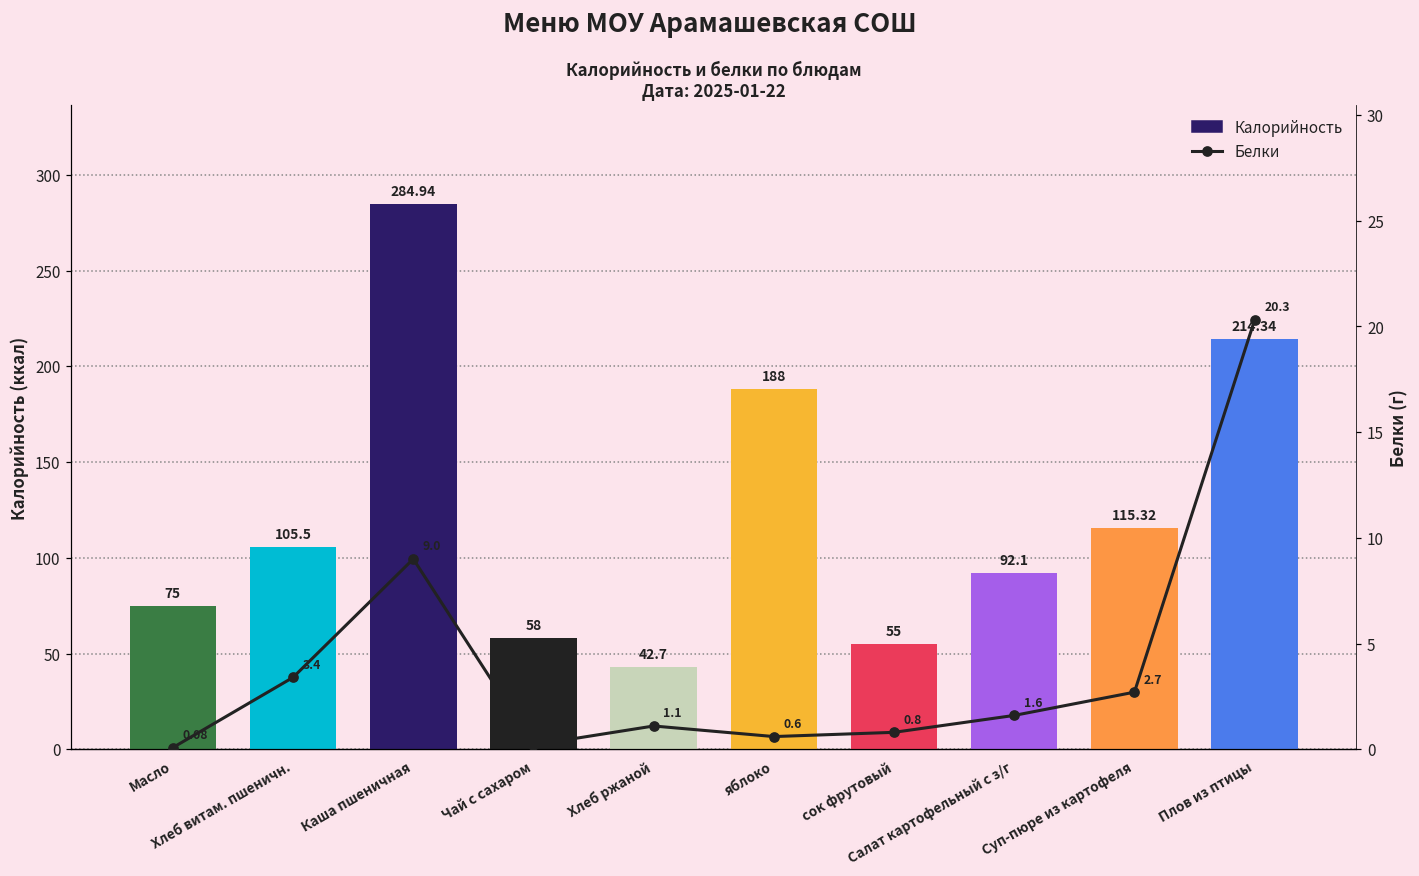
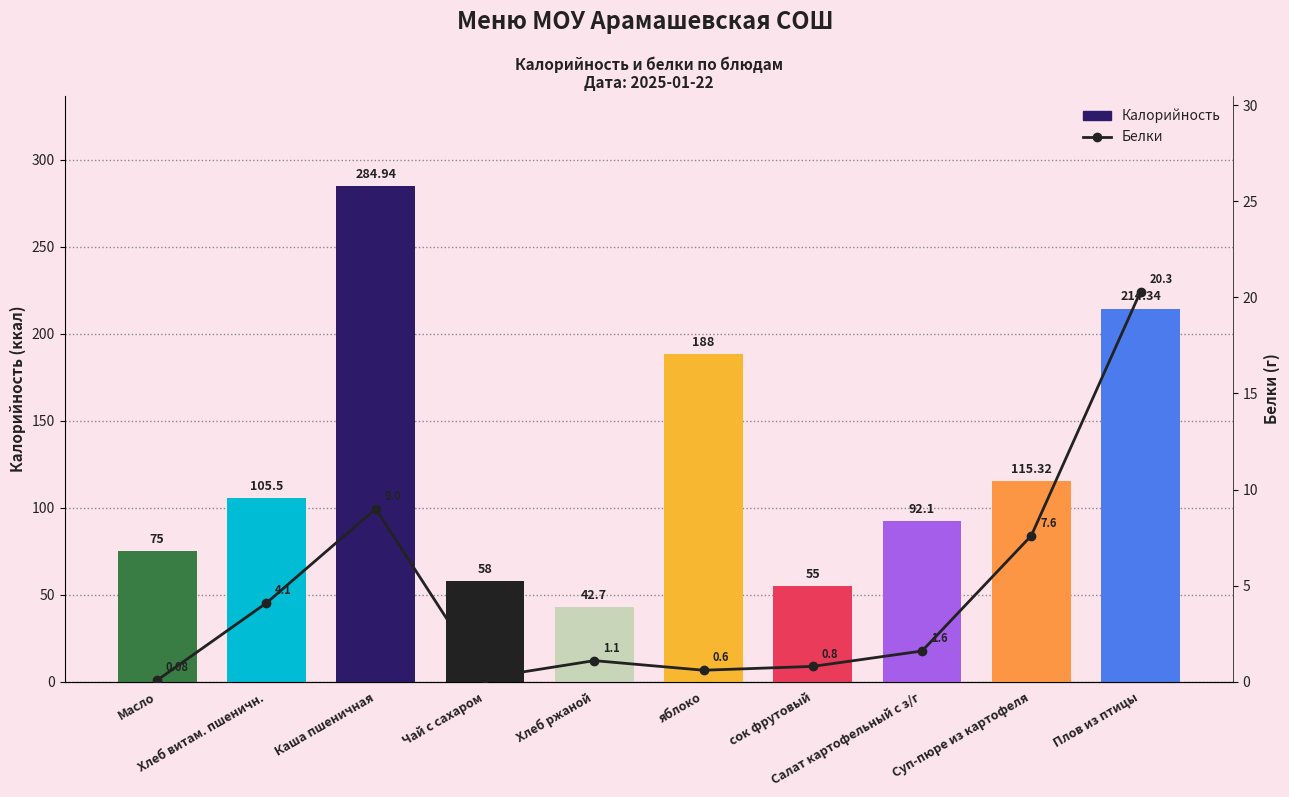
Белки, Хлеб витам. пшеничн.: 3.4 -> 4.1
Белки, Суп-пюре из картофеля: 2.7 -> 7.6
